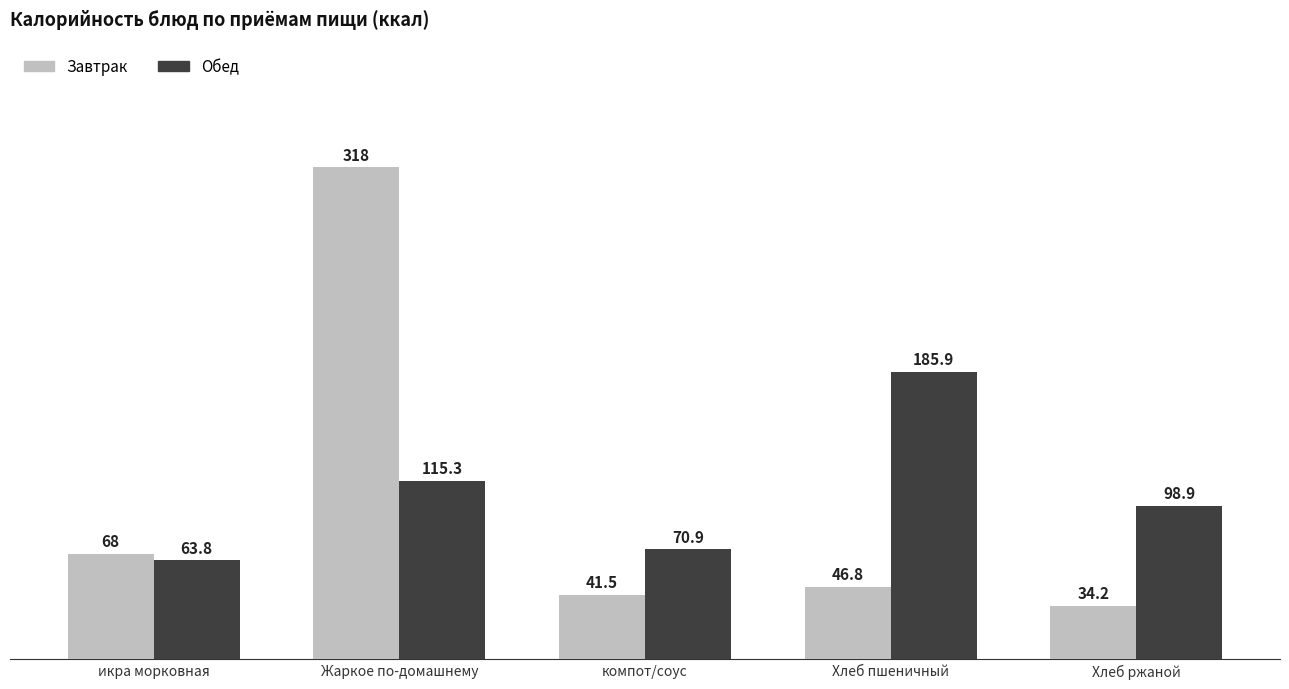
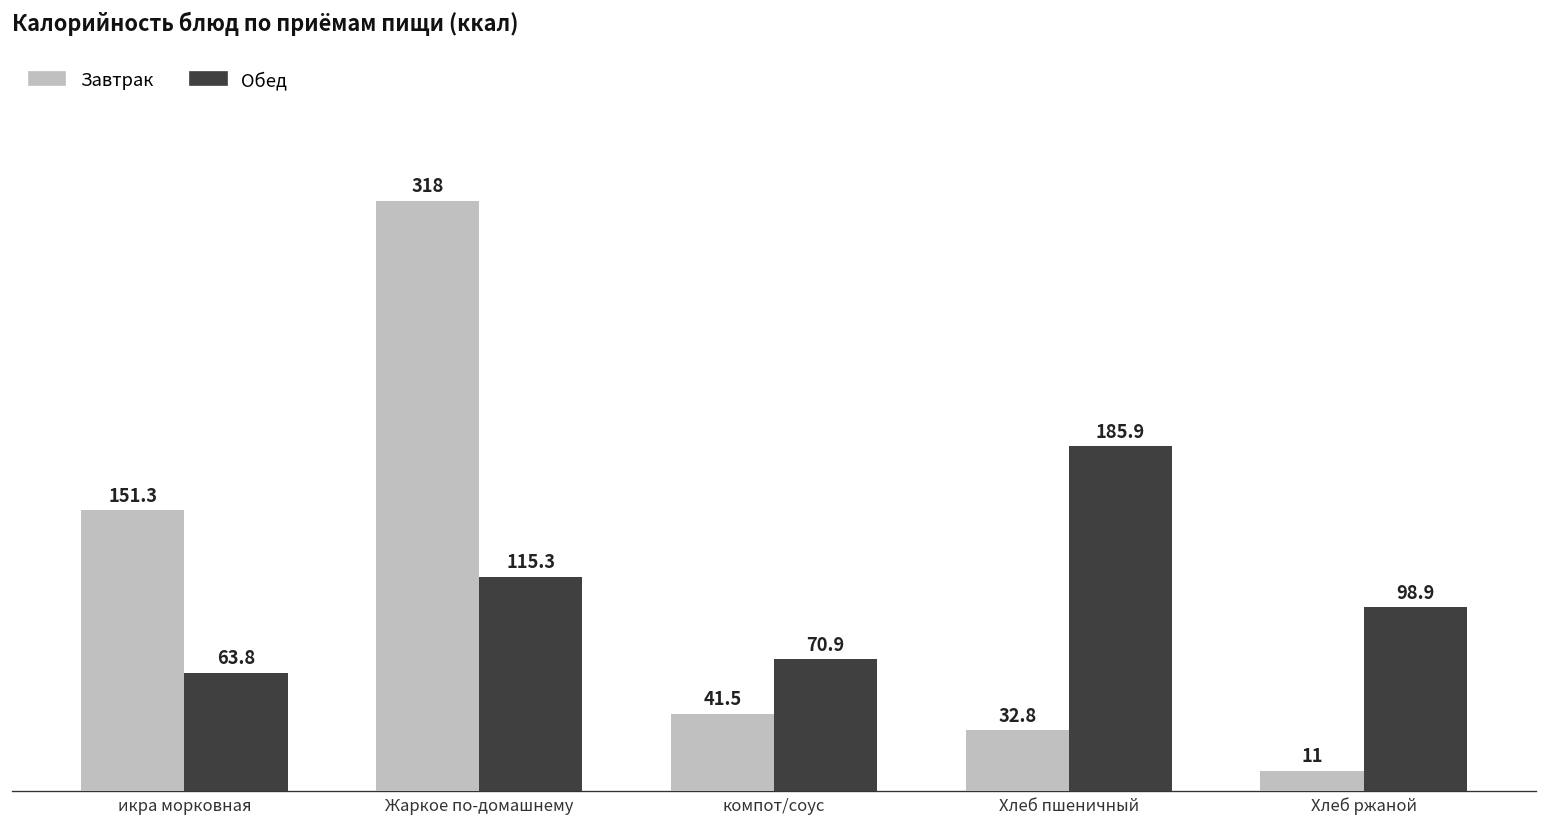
Завтрак, икра морковная: 68 -> 151.3
Завтрак, Хлеб пшеничный: 46.8 -> 32.8
Завтрак, Хлеб ржаной: 34.2 -> 11
